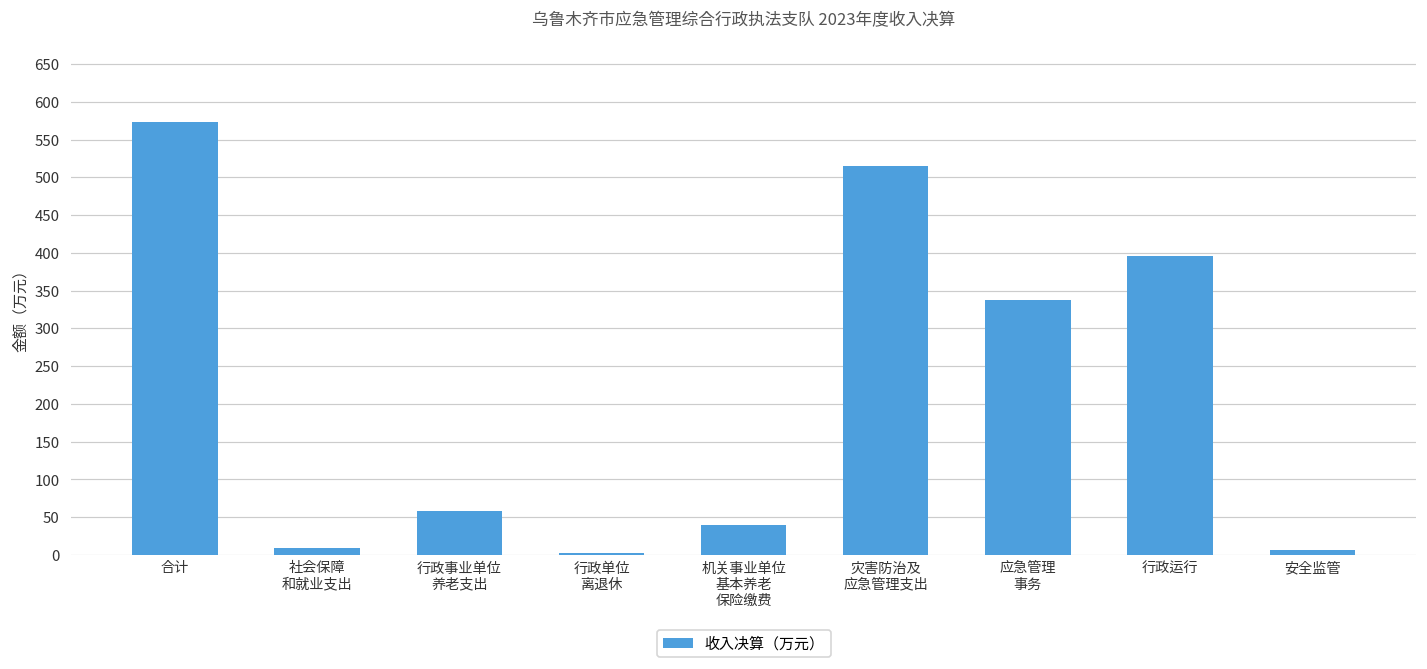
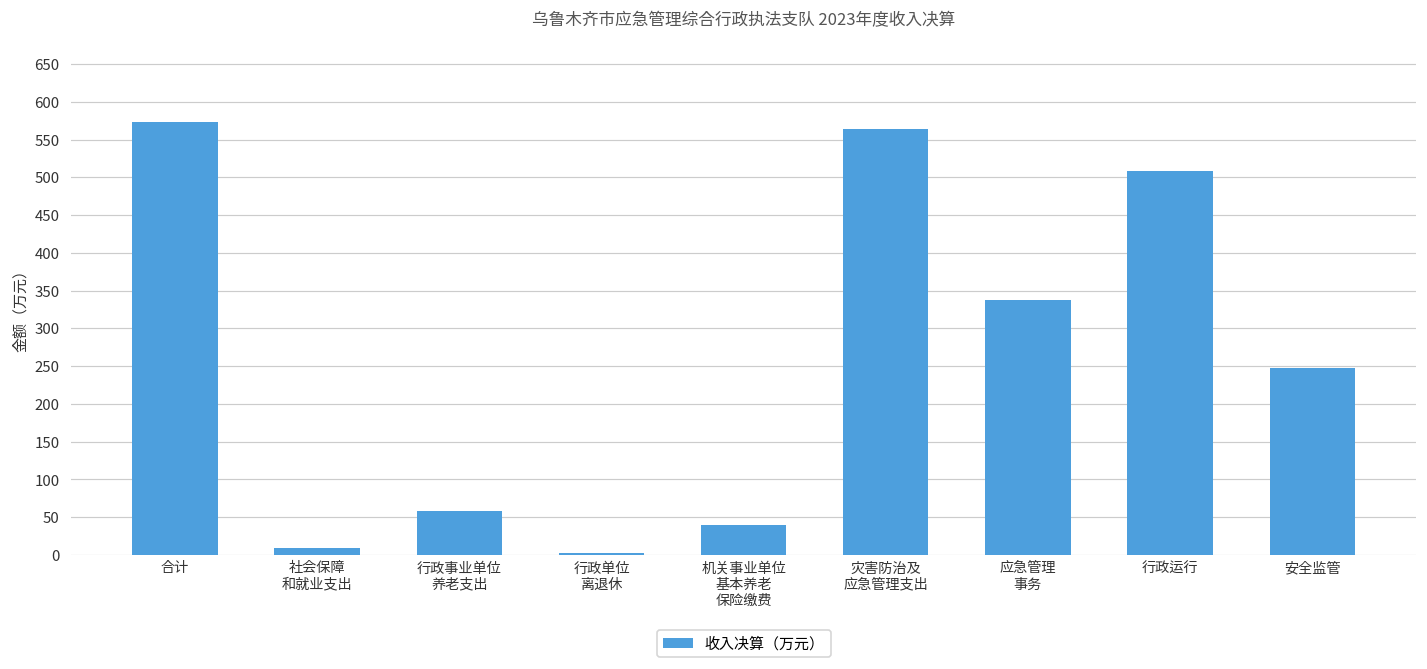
灾害防治及 应急管理支出: 520 -> 560
行政运行: 400 -> 510
安全监管: 10 -> 250
